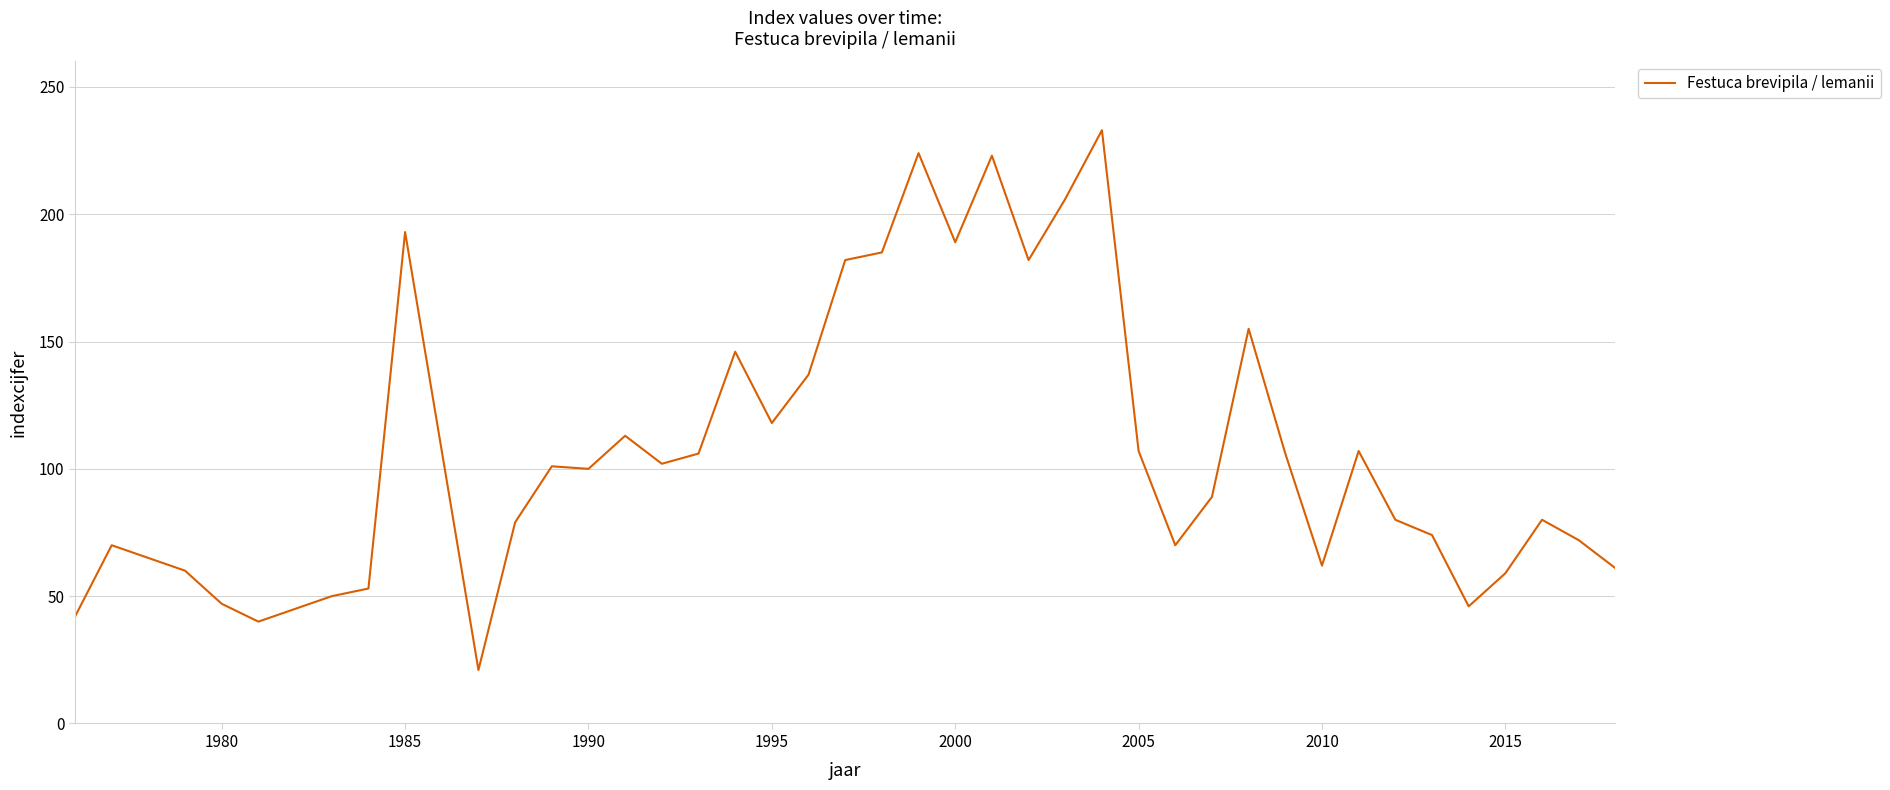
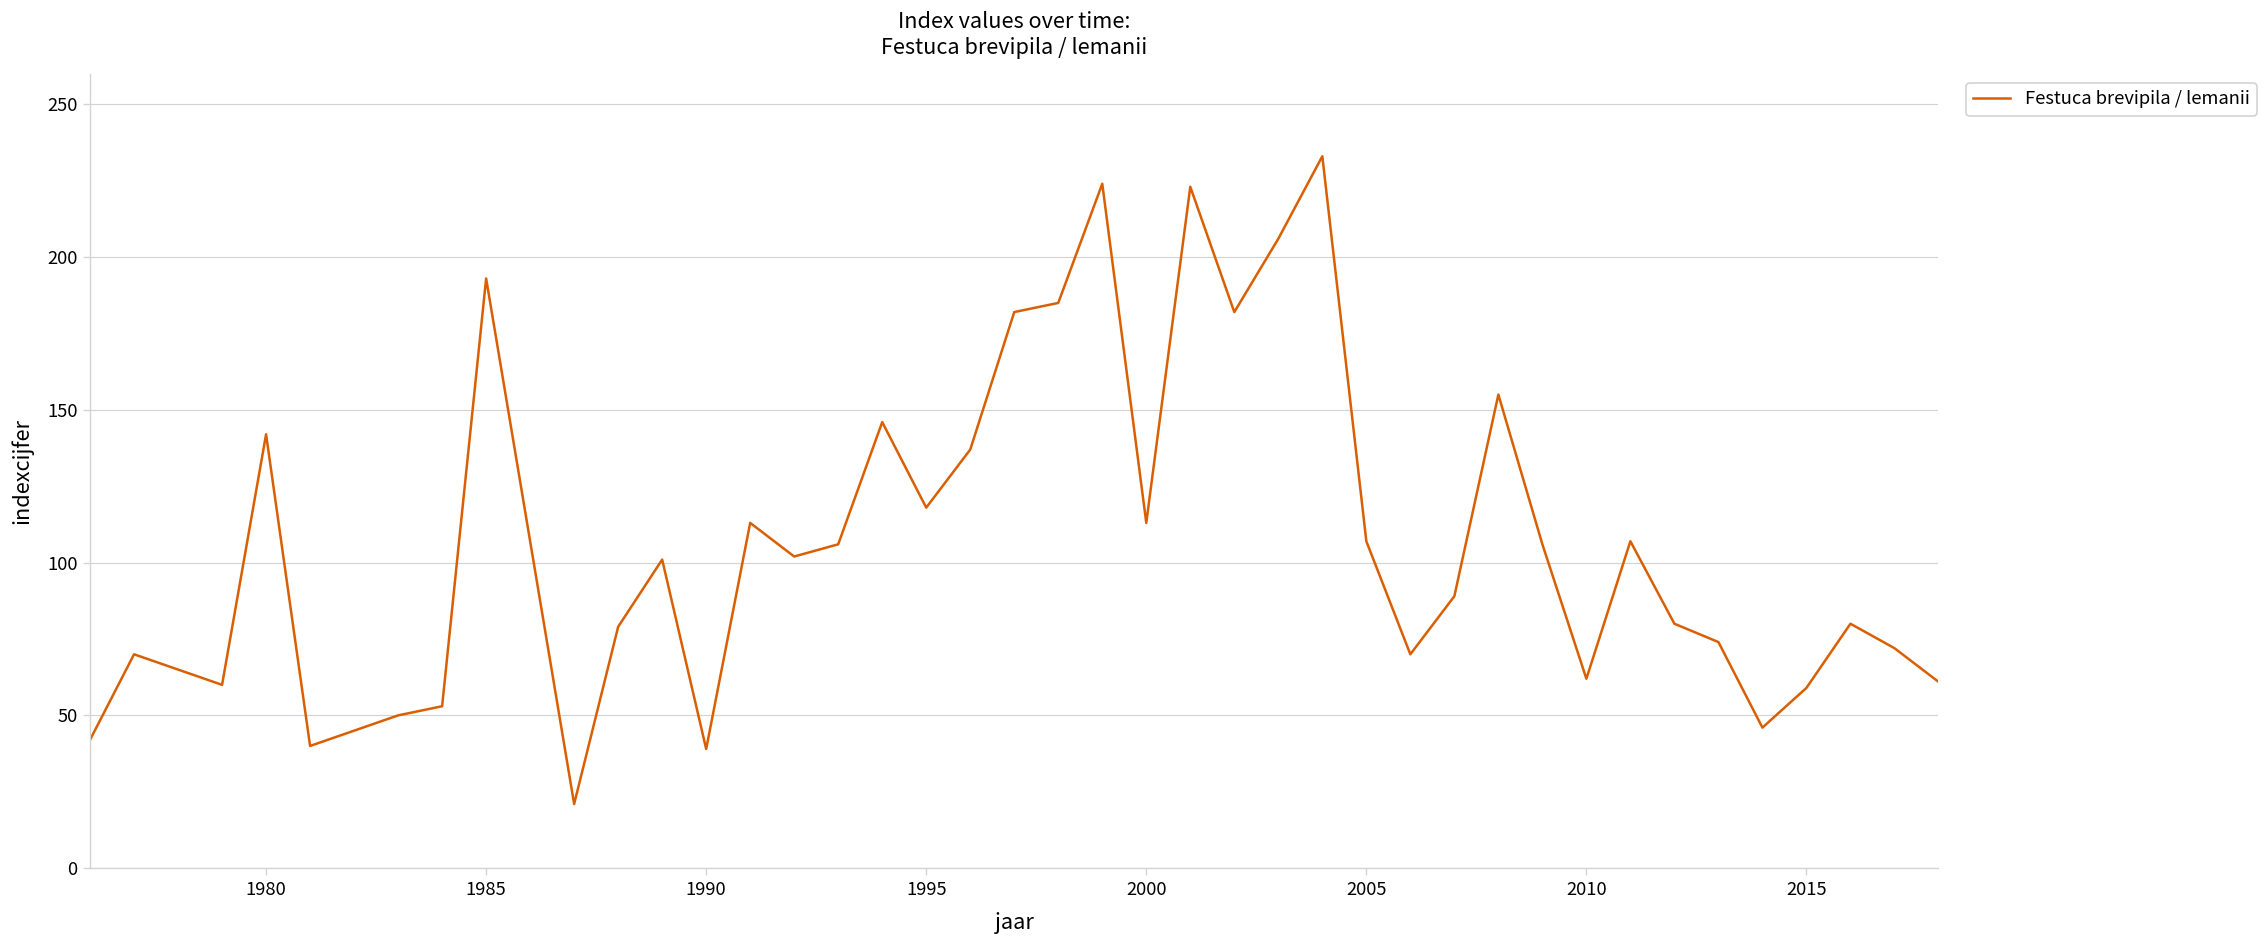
1980: 47 -> 142
1990: 100 -> 39
2000: 189 -> 113
